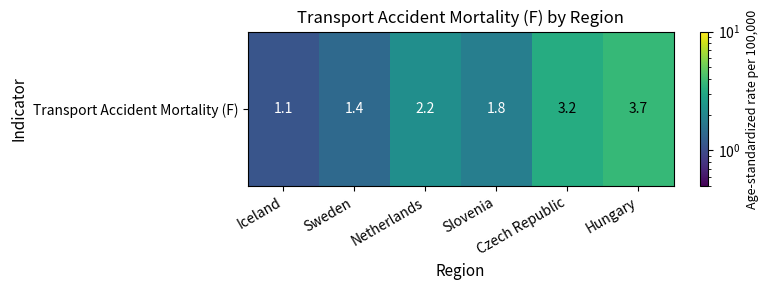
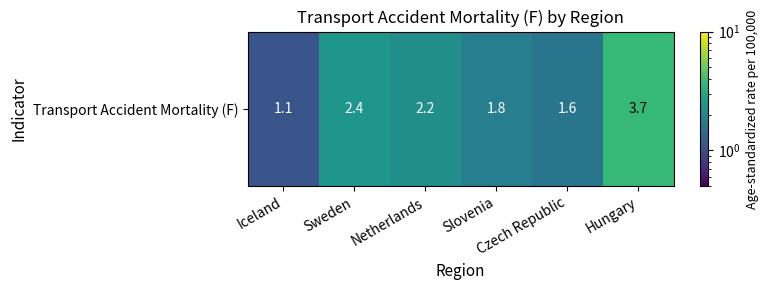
Transport Accident Mortality (F), Sweden: 1.4 -> 2.4
Transport Accident Mortality (F), Czech Republic: 3.2 -> 1.6
